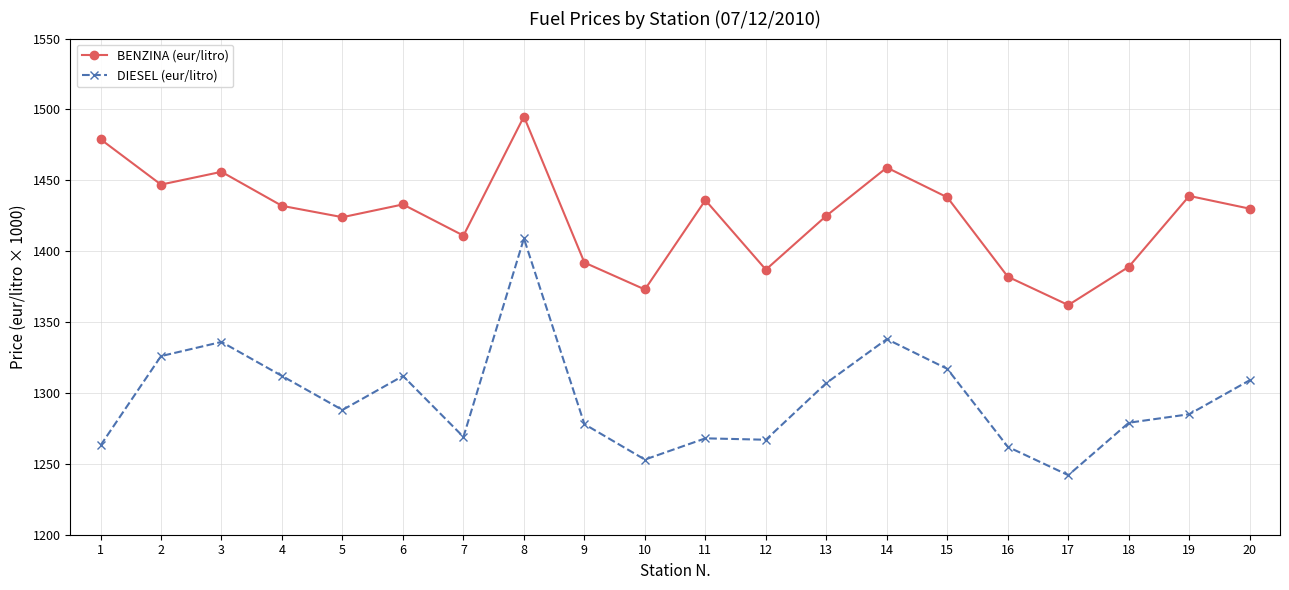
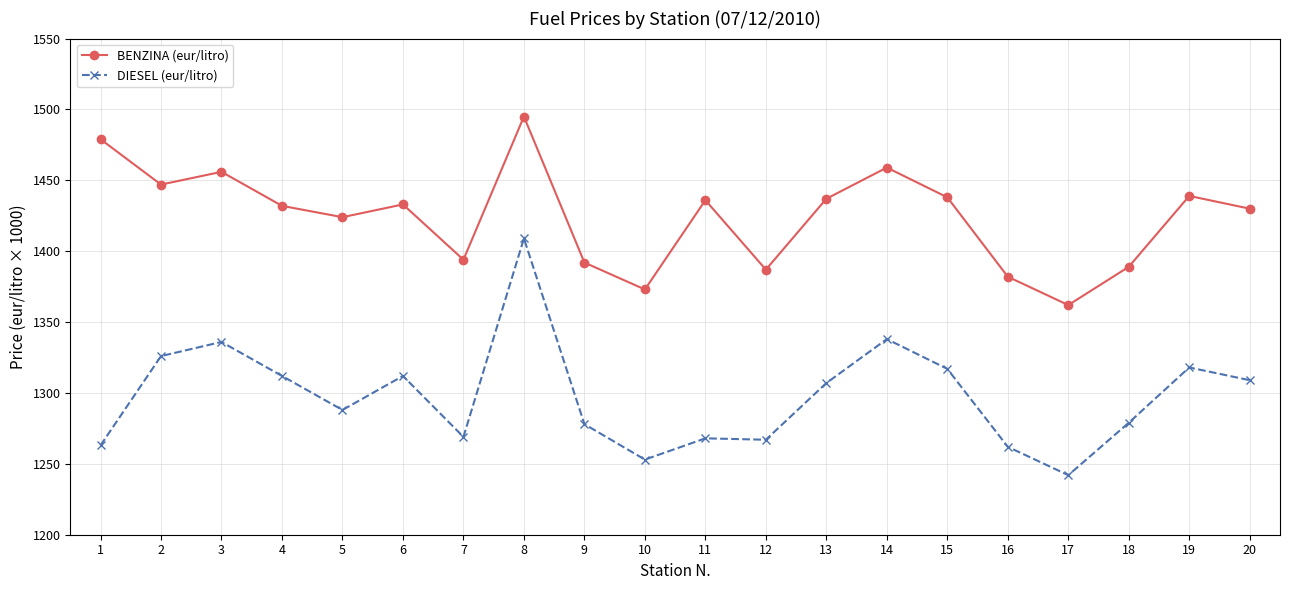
BENZINA (eur/litro), 7: 1411 -> 1394
BENZINA (eur/litro), 13: 1425 -> 1437
DIESEL (eur/litro), 19: 1285 -> 1318
